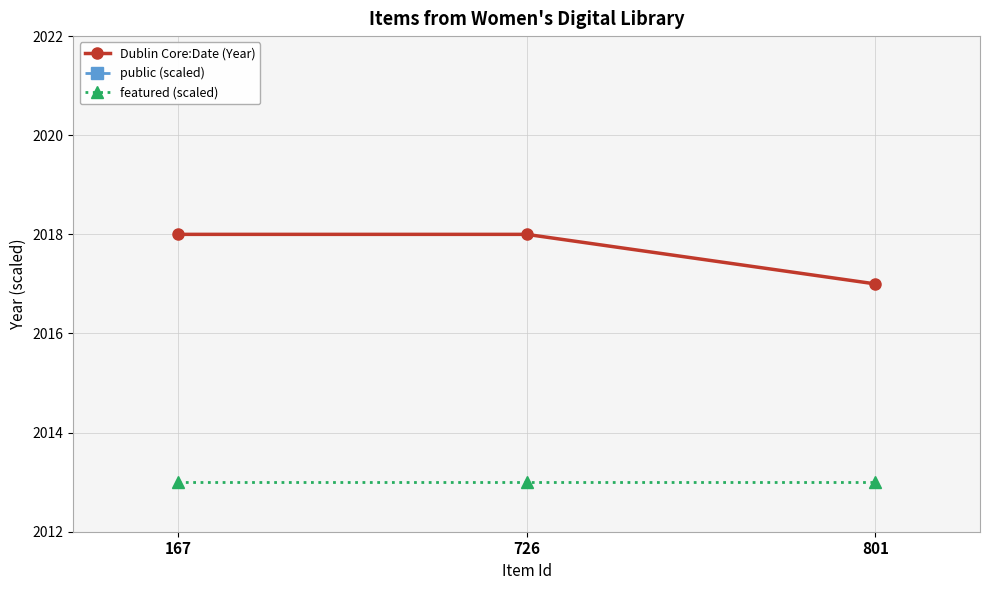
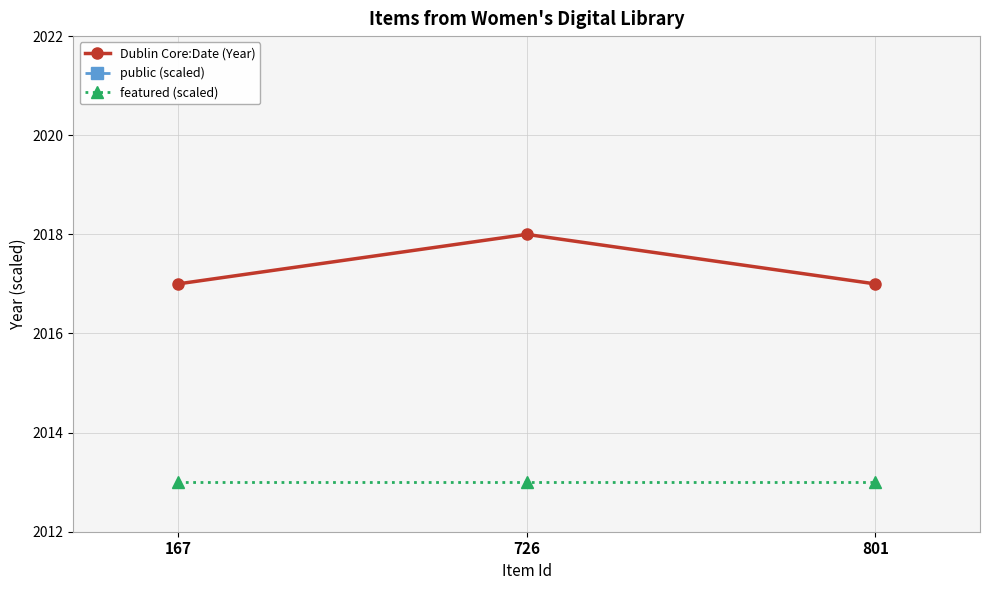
Dublin Core:Date (Year), 167: 2018 -> 2017
